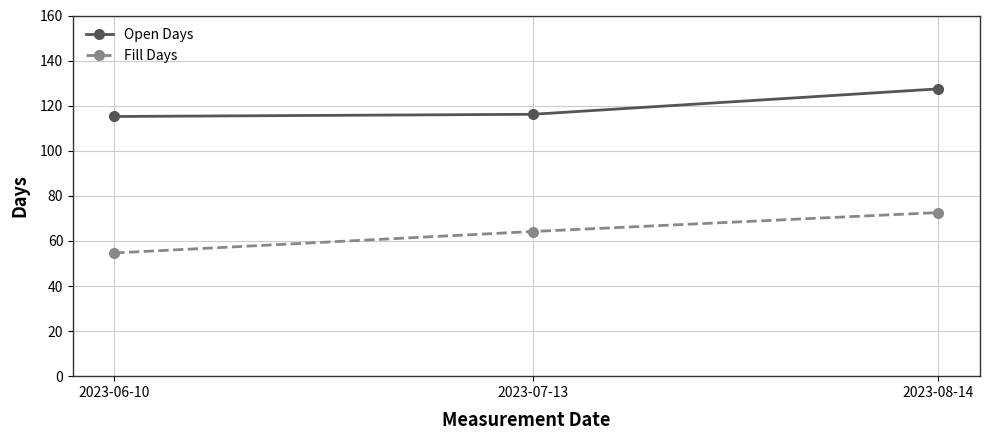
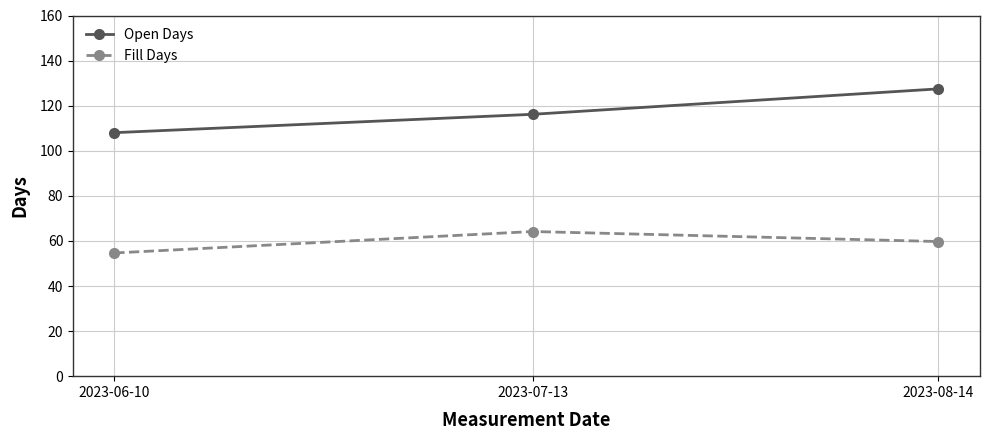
Open Days, 2023-06-10: 115 -> 108
Fill Days, 2023-08-14: 73 -> 60
